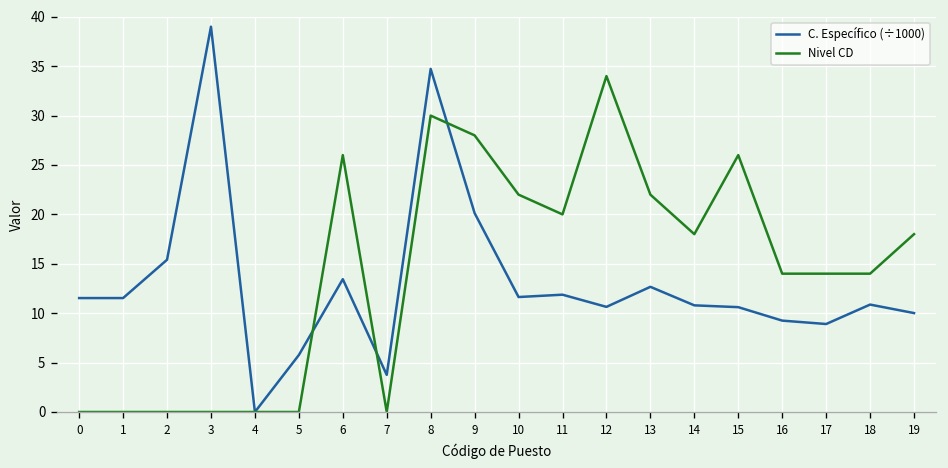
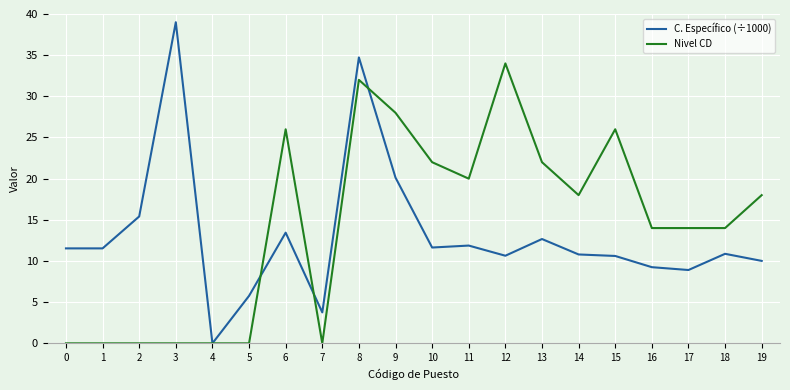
Nivel CD, 8: 30 -> 32
